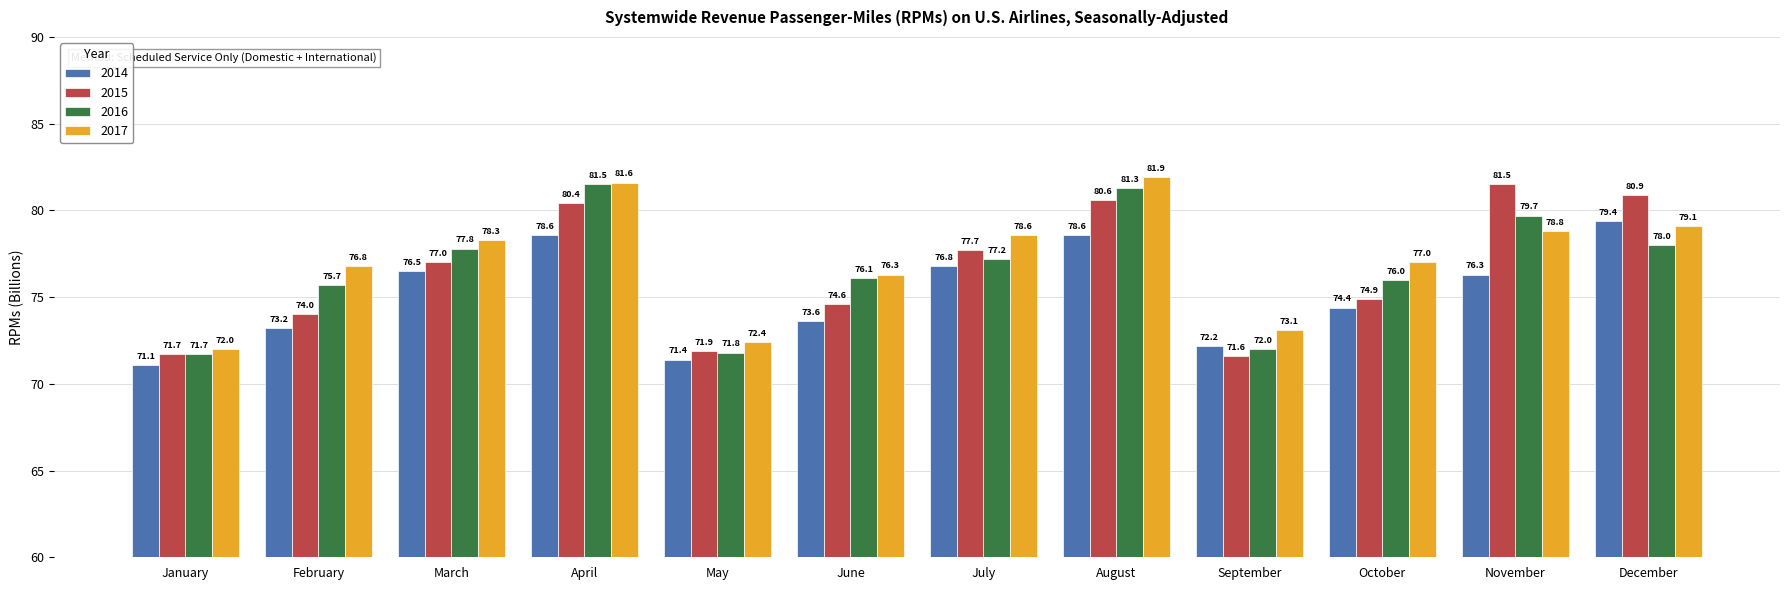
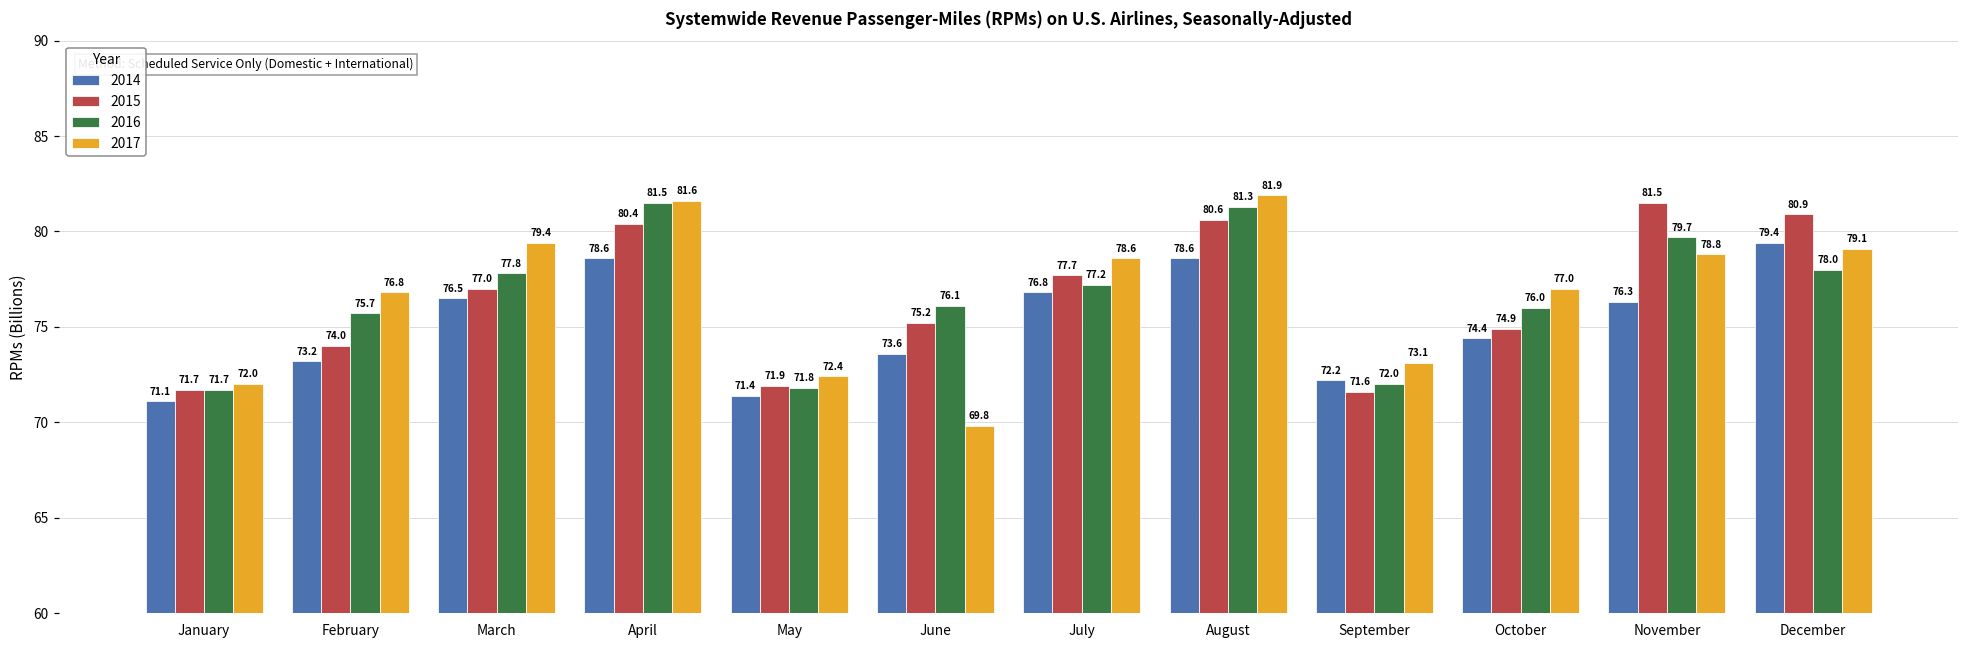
2017, March: 78.3 -> 79.4
2015, June: 74.6 -> 75.2
2017, June: 76.3 -> 69.8
